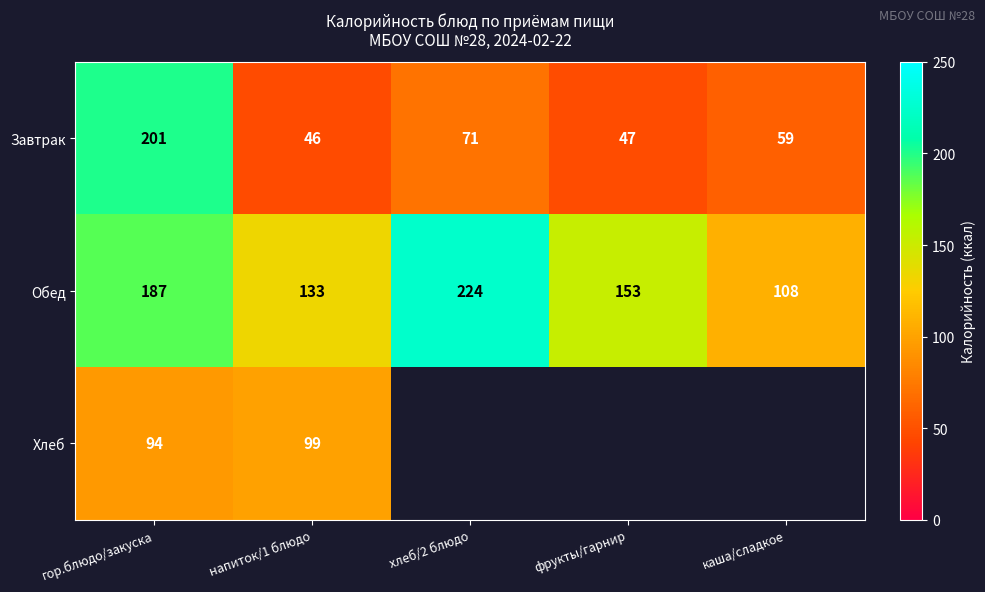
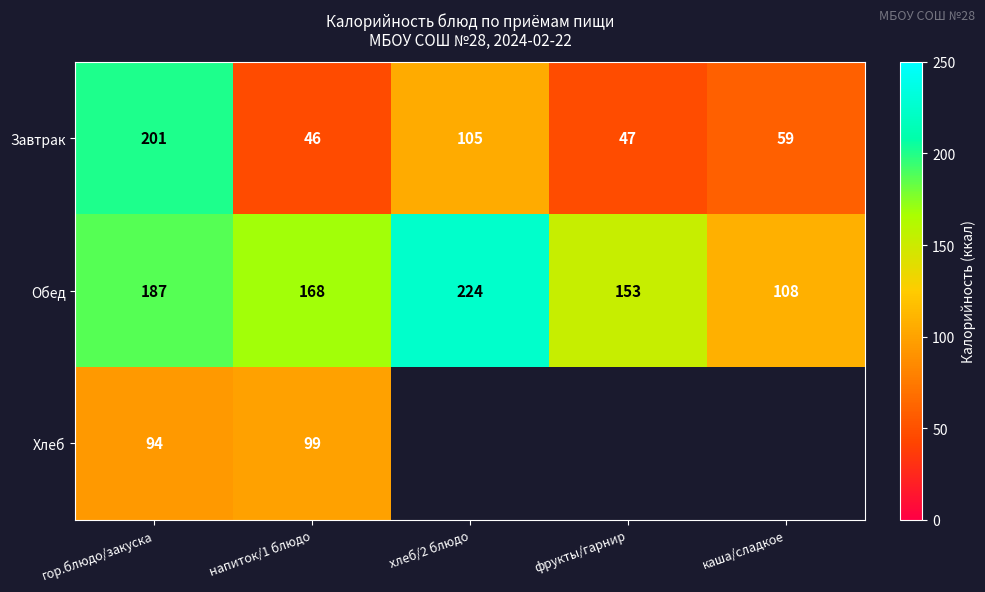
Завтрак, хлеб/2 блюдо: 71 -> 105
Обед, напиток/1 блюдо: 133 -> 168
